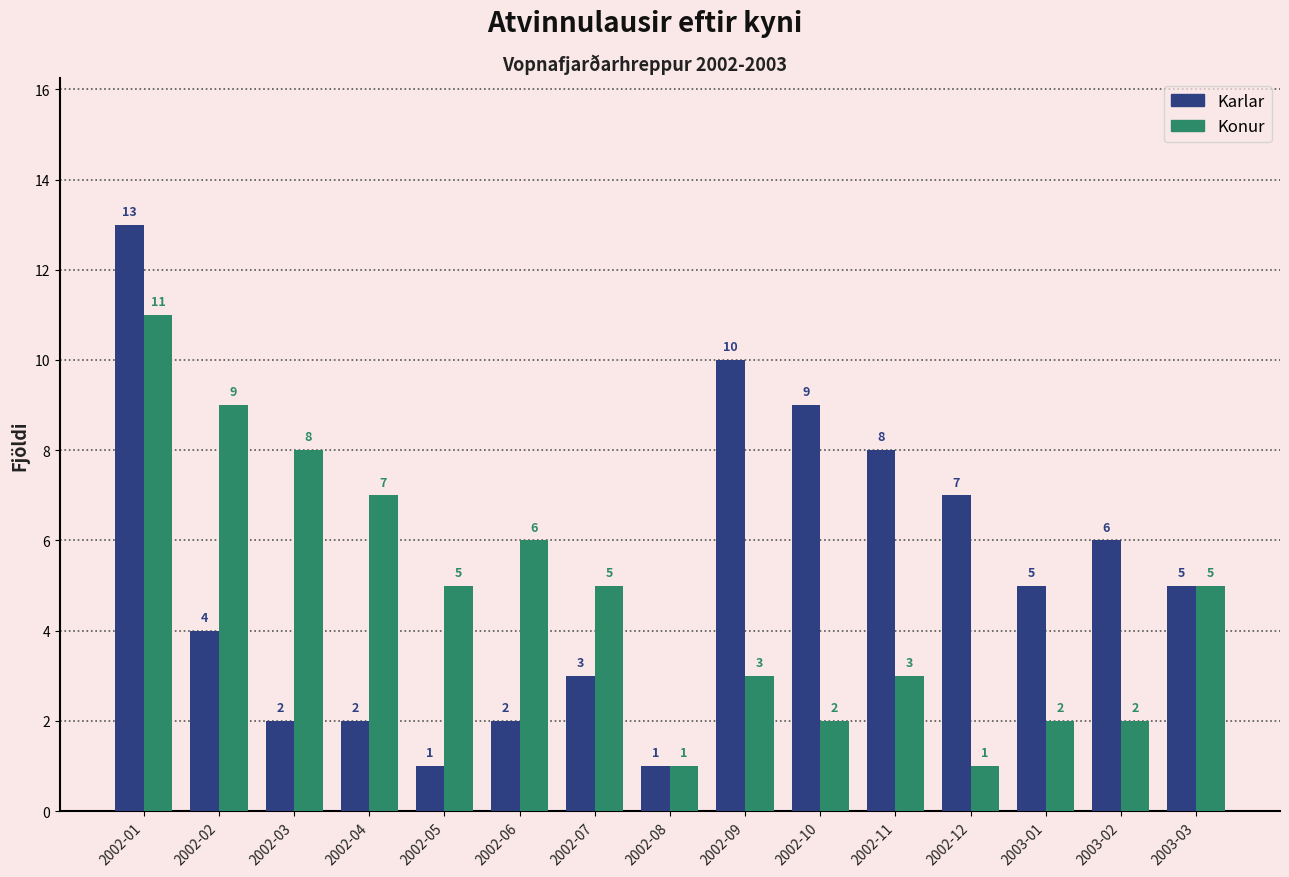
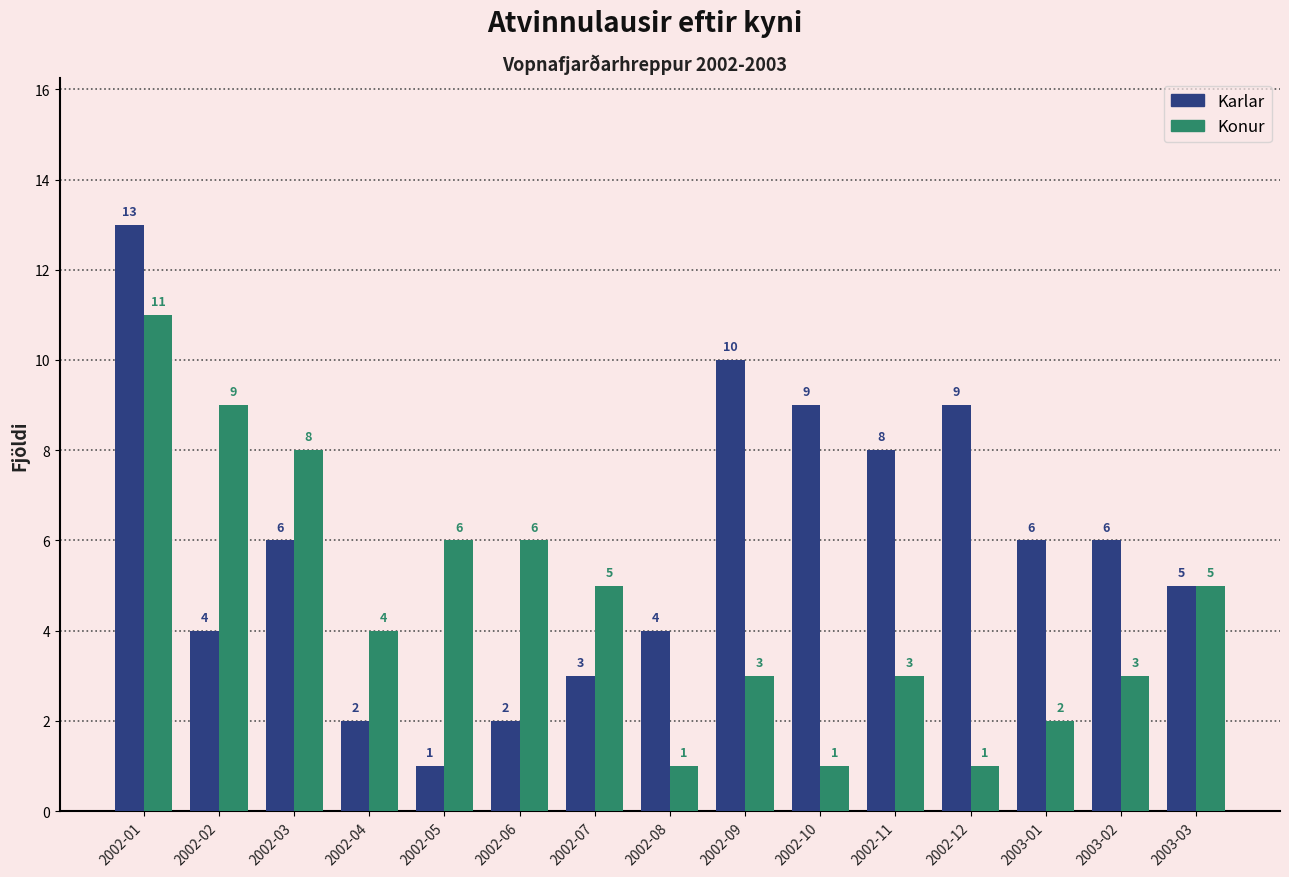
Karlar, 2002-03: 2 -> 6
Konur, 2002-04: 7 -> 4
Konur, 2002-05: 5 -> 6
Karlar, 2002-08: 1 -> 4
Konur, 2002-10: 2 -> 1
Karlar, 2002-12: 7 -> 9
Karlar, 2003-01: 5 -> 6
Konur, 2003-02: 2 -> 3
